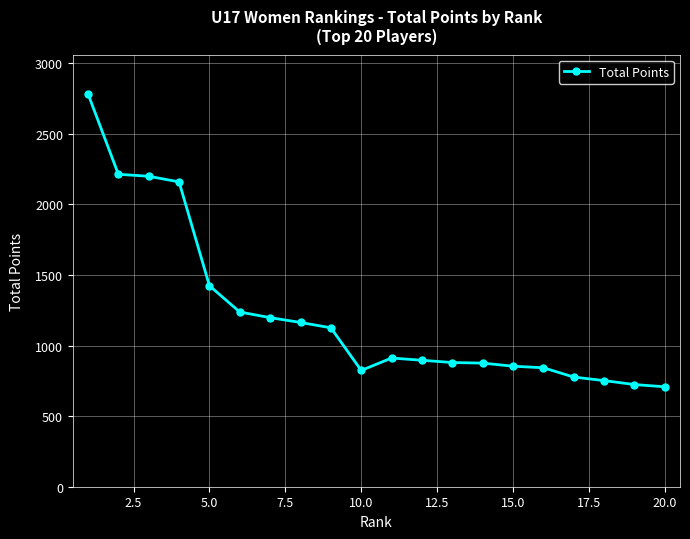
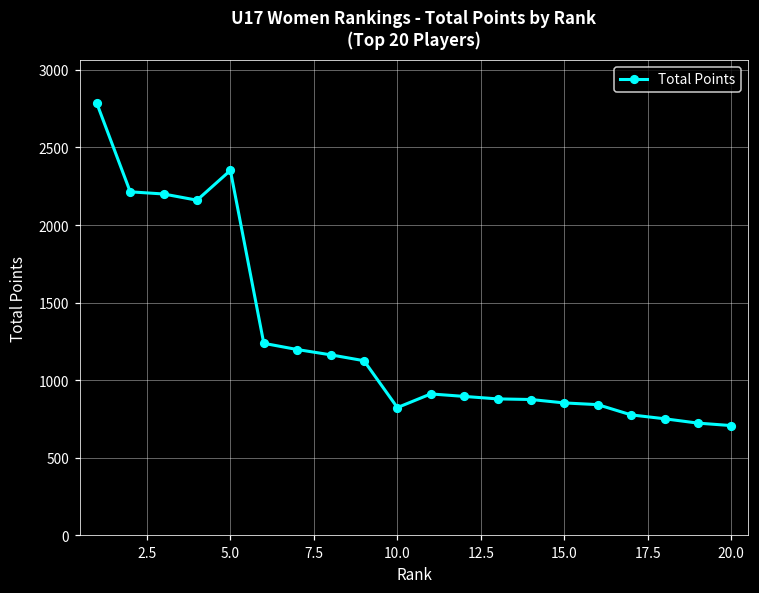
5.0: 1420 -> 2350
